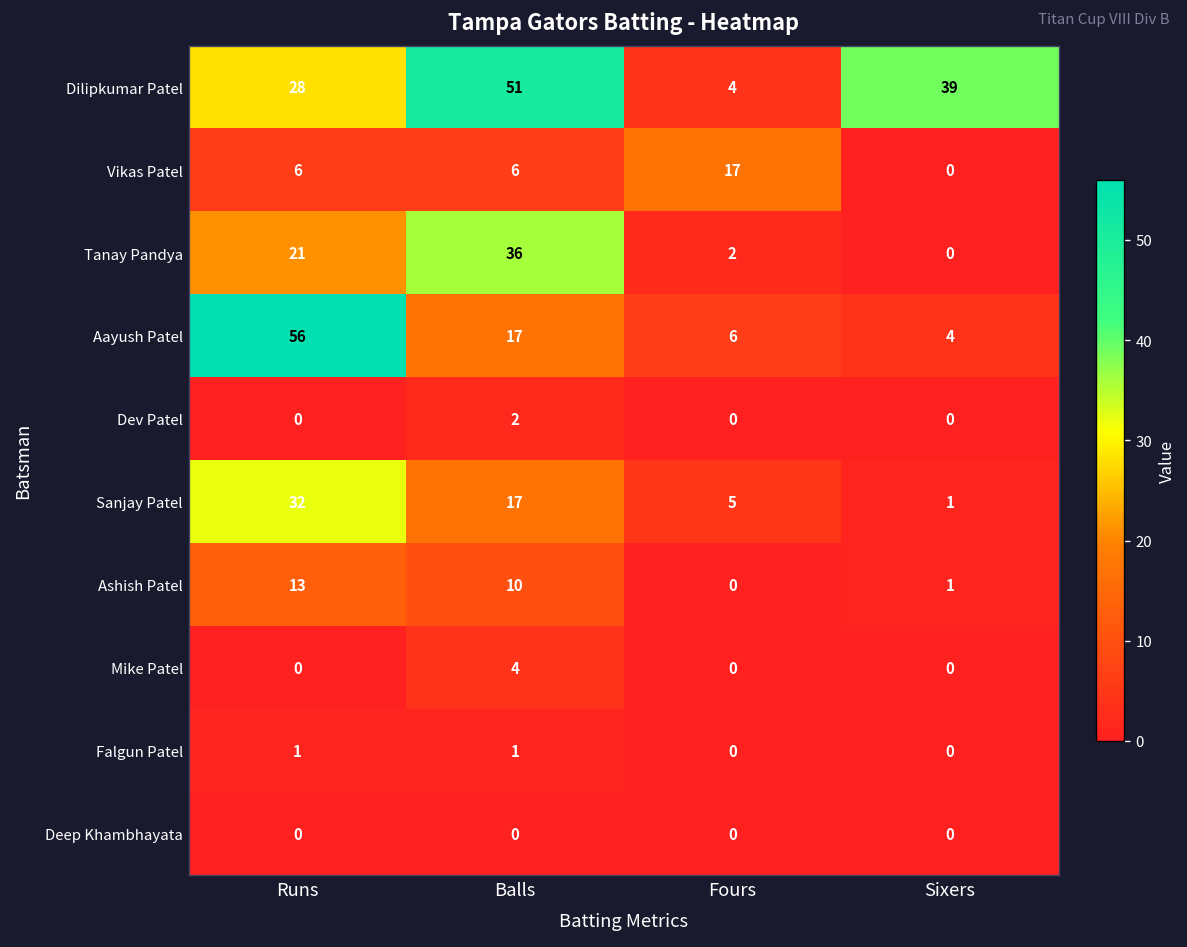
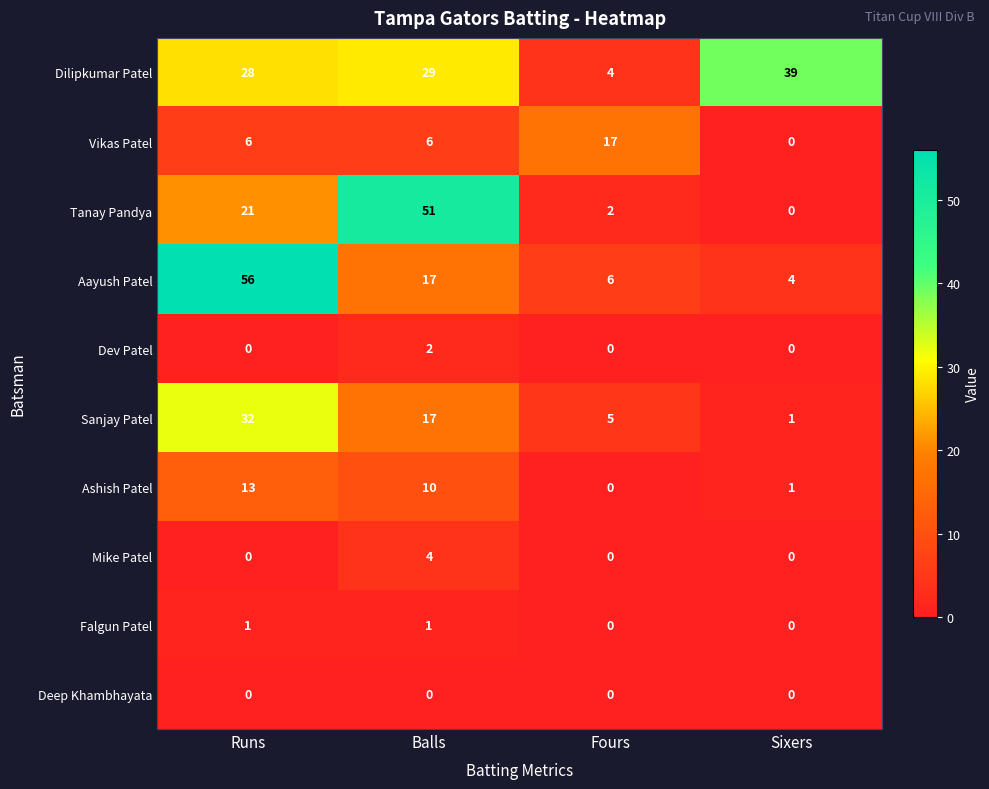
Dilipkumar Patel, Balls: 51 -> 29
Tanay Pandya, Balls: 36 -> 51
